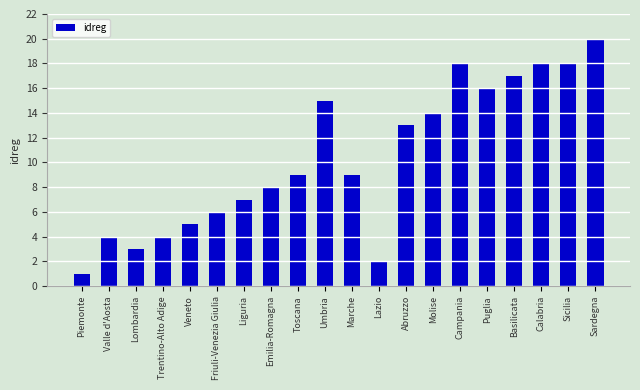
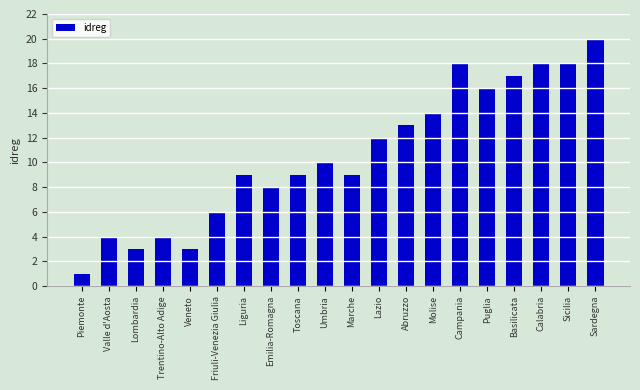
Veneto: 5 -> 3
Liguria: 7 -> 9
Umbria: 15 -> 10
Lazio: 2 -> 12
